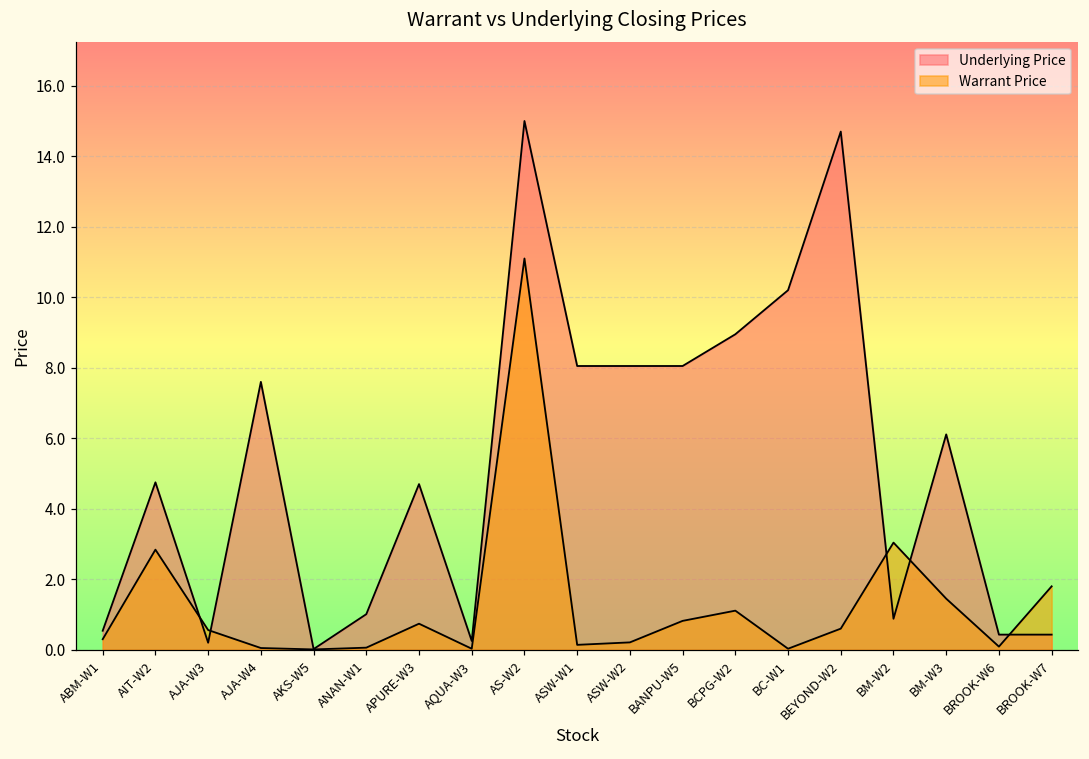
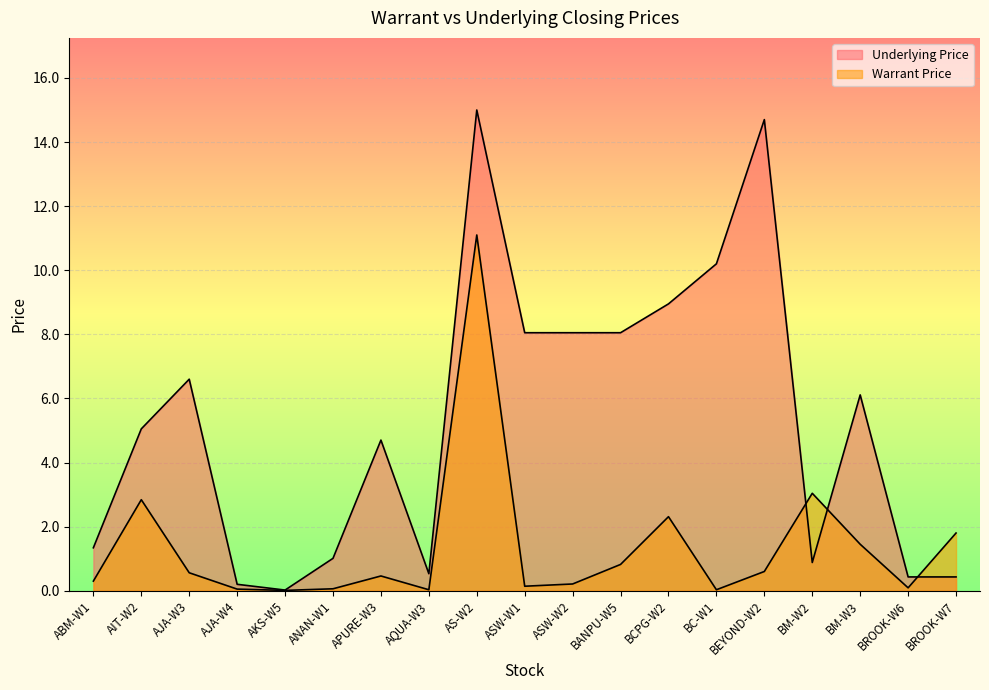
Underlying Price, ABM-W1: 0.5 -> 1.3
Underlying Price, AIT-W2: 4.8 -> 5.1
Underlying Price, AJA-W3: 0.2 -> 6.6
Underlying Price, AJA-W4: 7.6 -> 0.2
Warrant Price, APURE-W3: 0.7 -> 0.5
Underlying Price, AQUA-W3: 0.3 -> 0.5
Warrant Price, BCPG-W2: 1.1 -> 2.3
